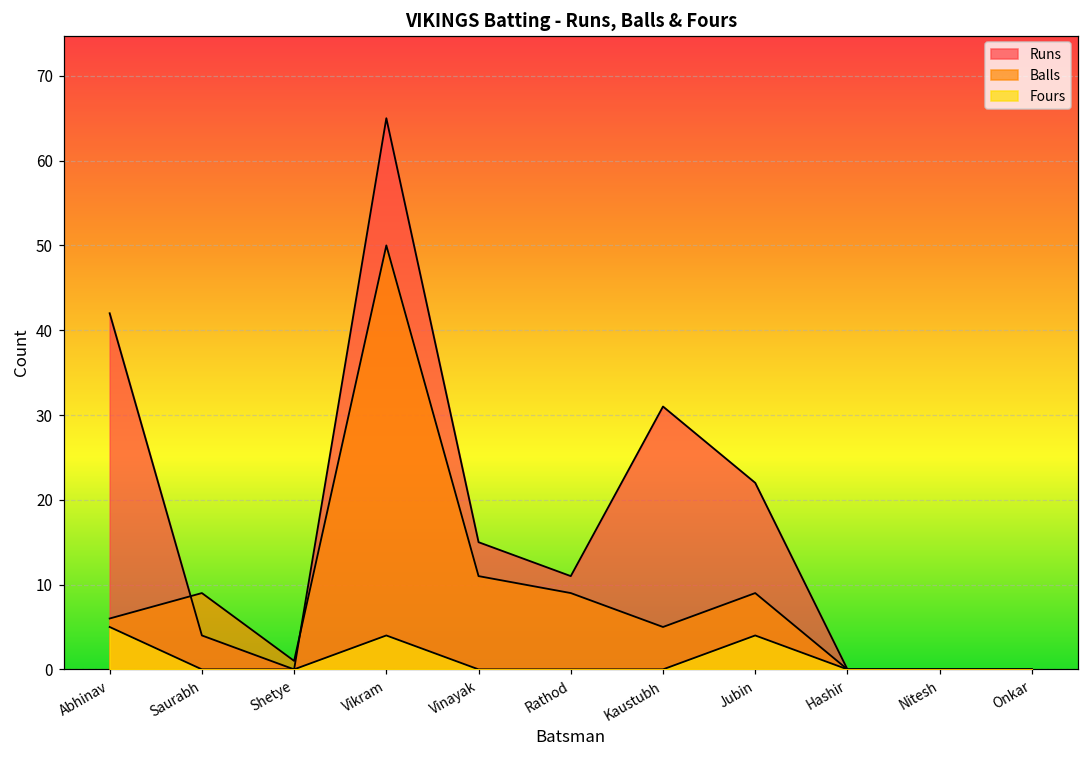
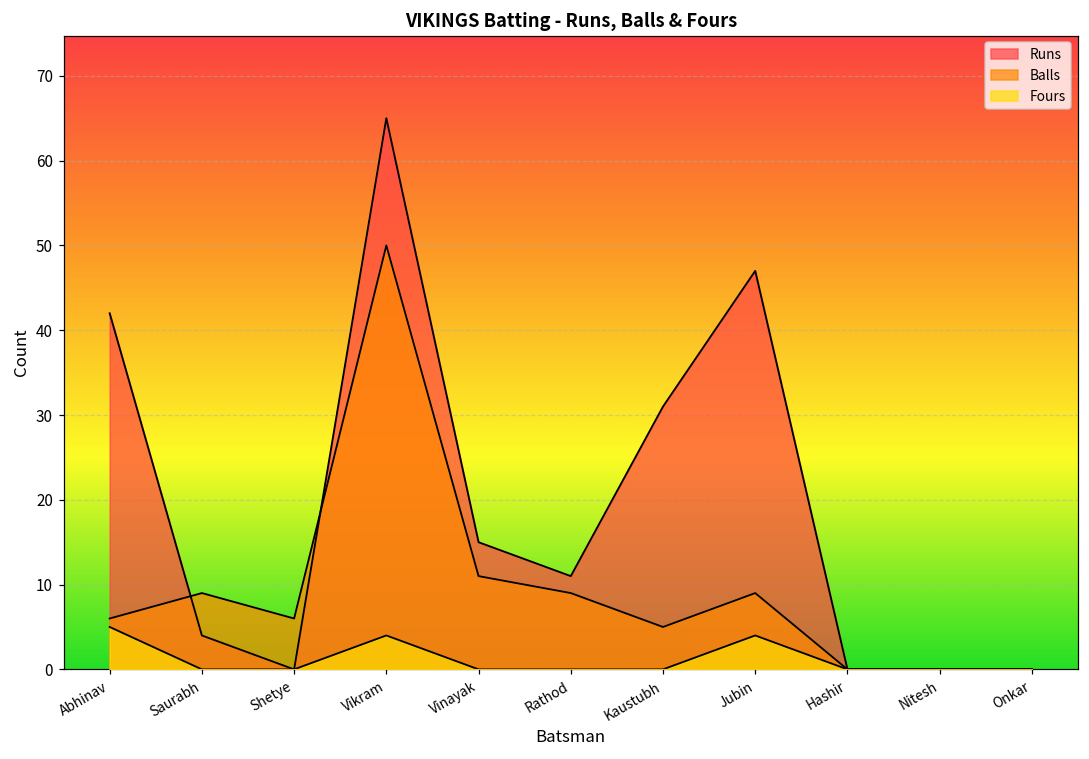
Balls, Shetye: 1 -> 6
Runs, Jubin: 22 -> 47
